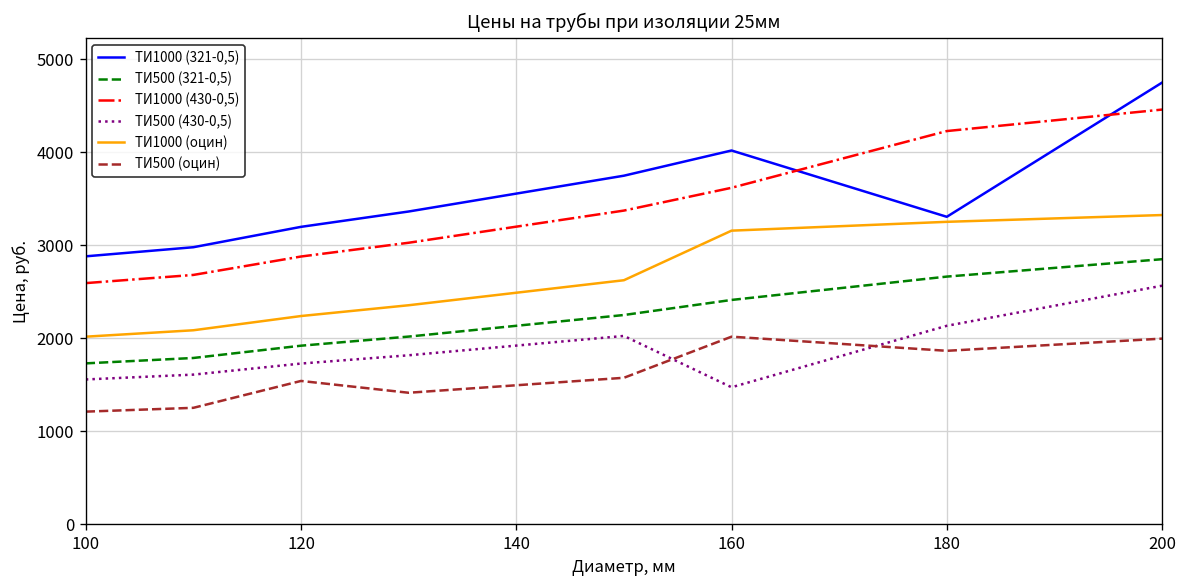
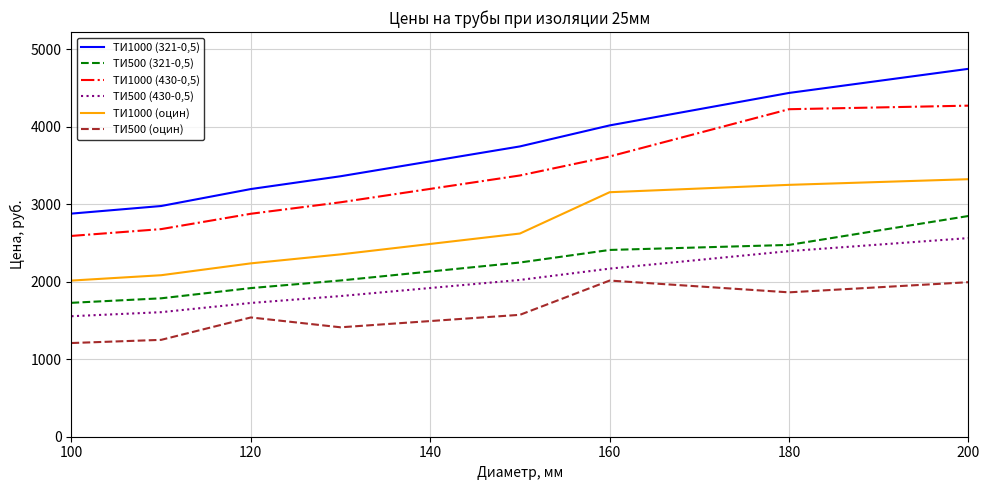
ТИ500 (430-0,5), 160: 1500 -> 2200
ТИ1000 (321-0,5), 180: 3300 -> 4400
ТИ500 (321-0,5), 180: 2700 -> 2500
ТИ500 (430-0,5), 180: 2100 -> 2400
ТИ1000 (430-0,5), 200: 4500 -> 4300
